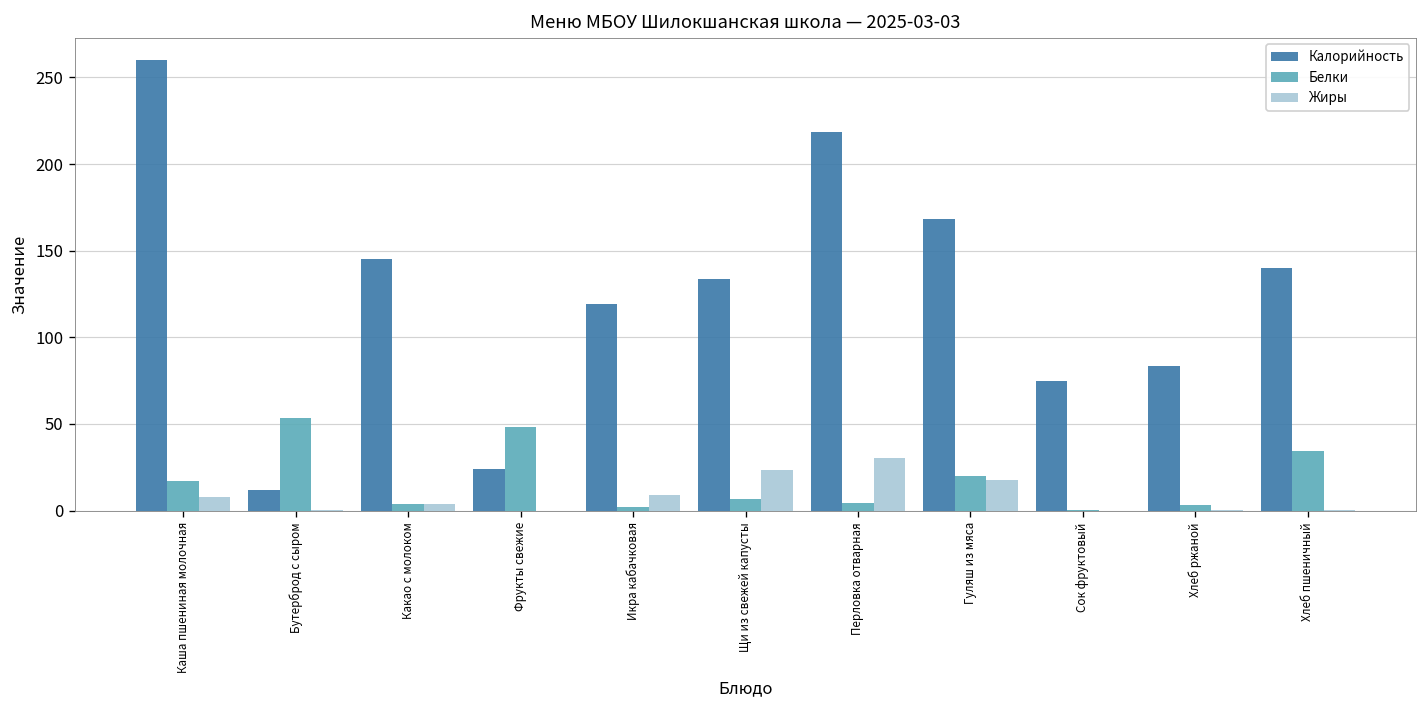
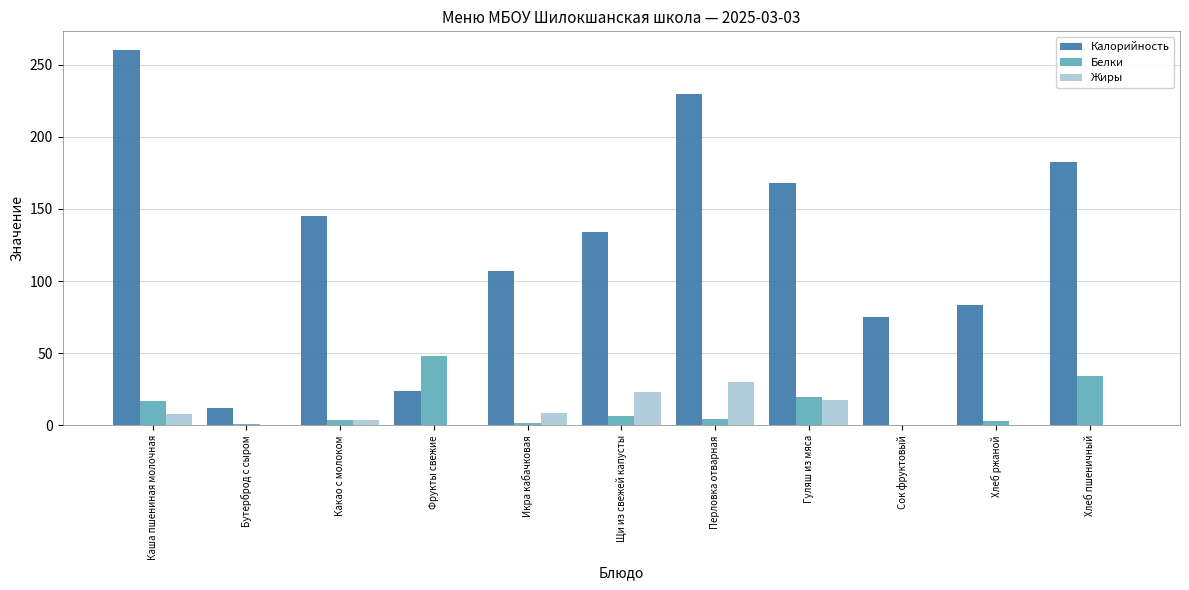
Белки, Бутерброд с сыром: 54 -> 1
Калорийность, Икра кабачковая: 119 -> 107
Калорийность, Перловка отварная: 219 -> 230
Калорийность, Хлеб пшеничный: 140 -> 182
